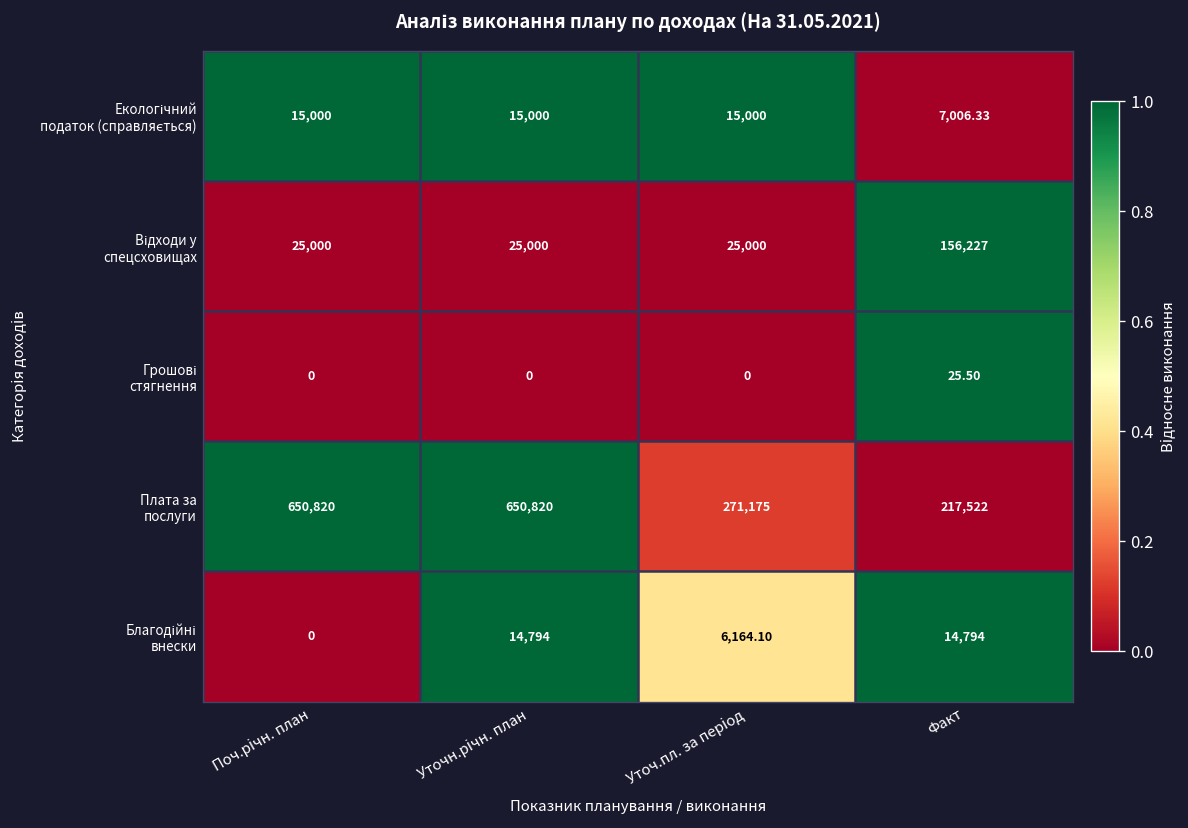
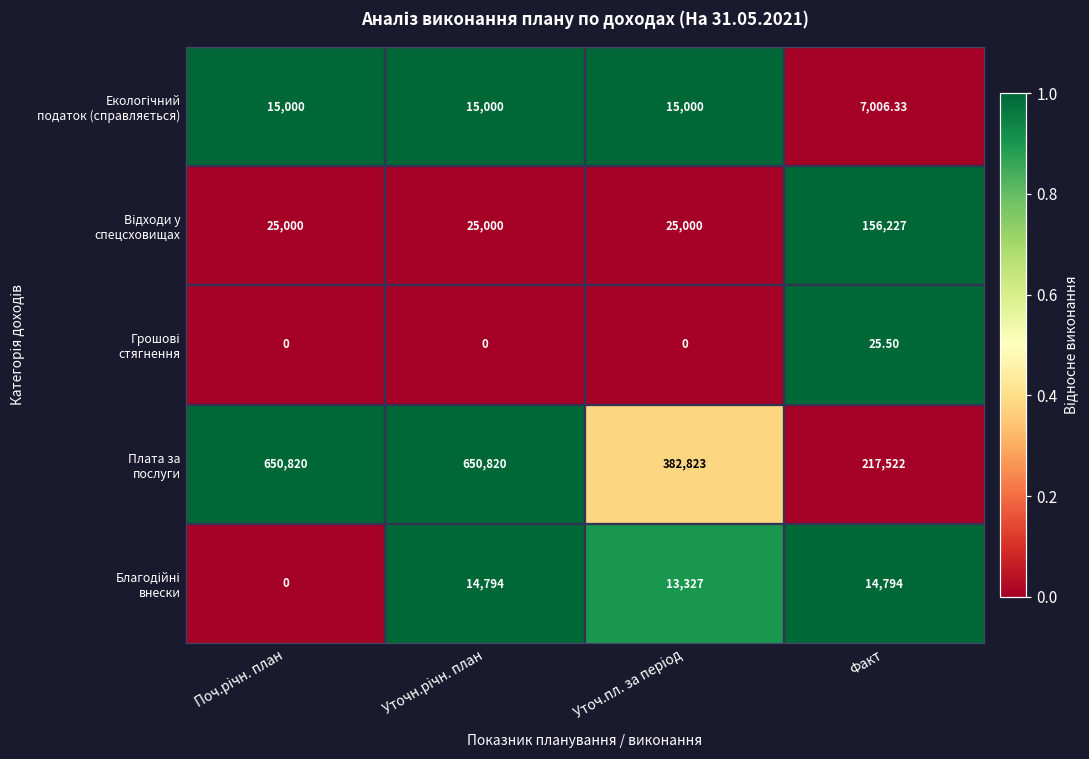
Плата за послуги, Уточ.пл. за період: 271,175 -> 382,823
Благодійні внески, Уточ.пл. за період: 6,164.10 -> 13,327
